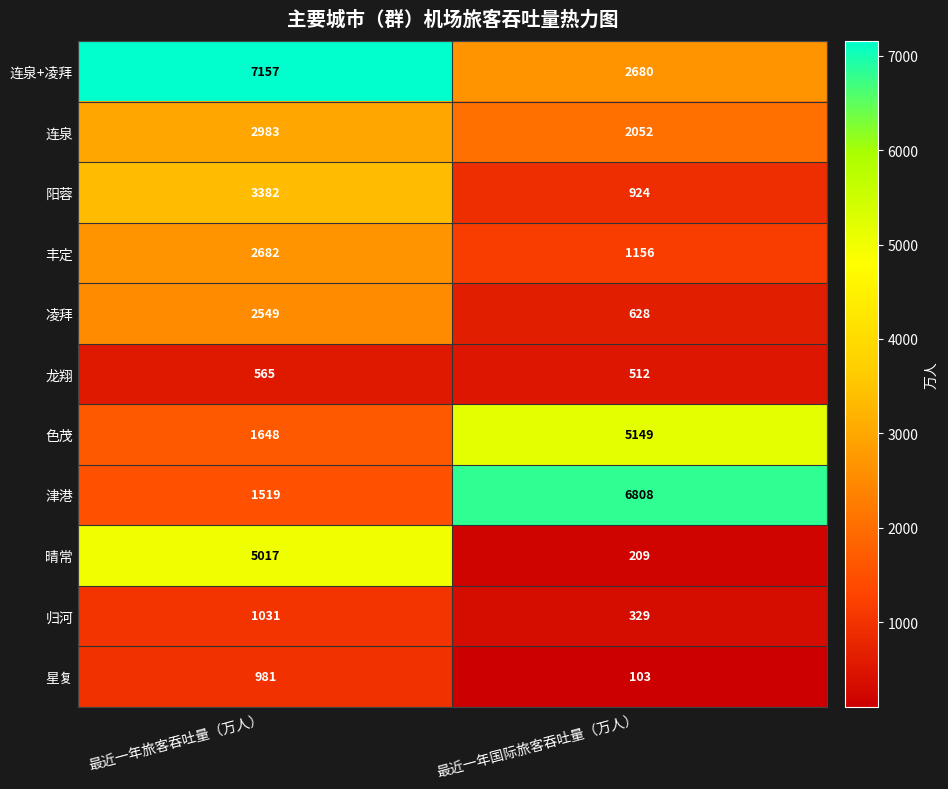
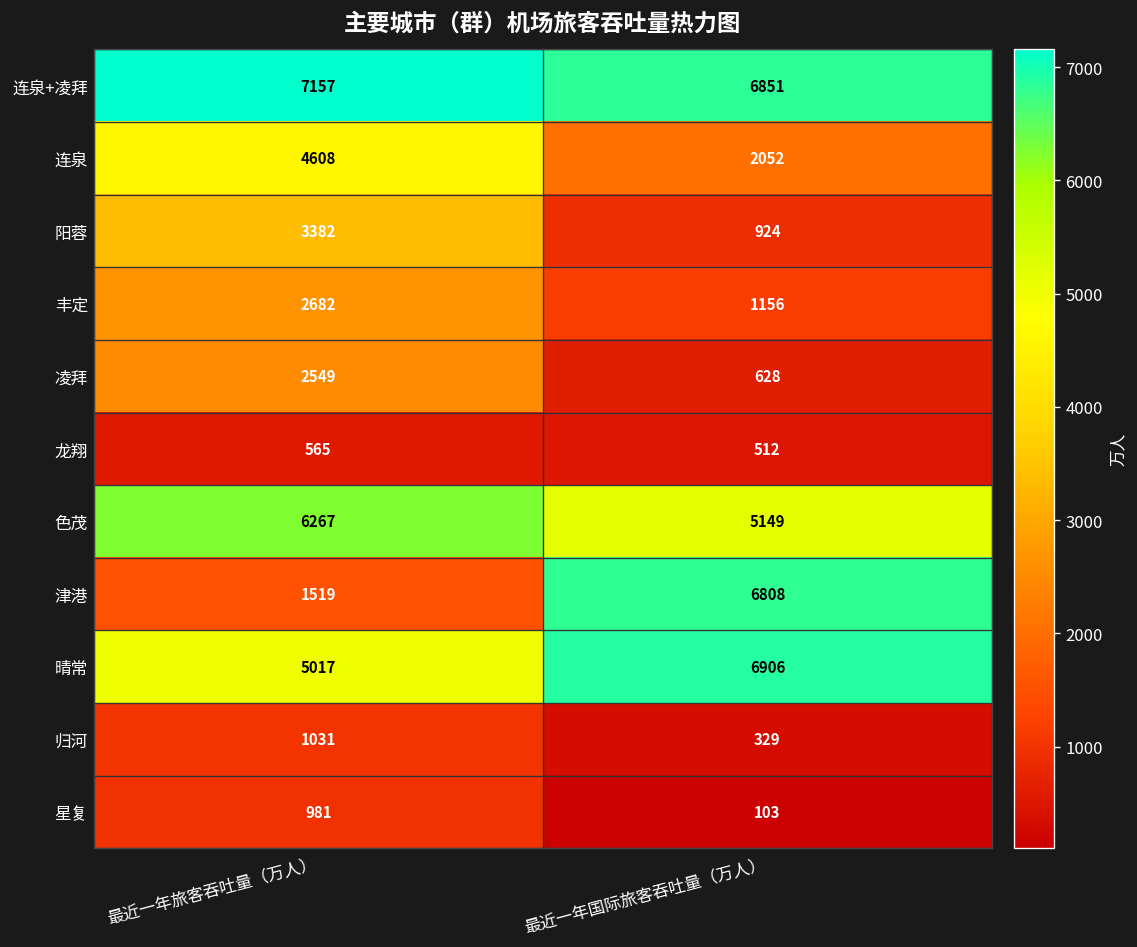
连泉+凌拜, 最近一年国际旅客吞吐量（万人）: 2680 -> 6851
连泉, 最近一年旅客吞吐量（万人）: 2983 -> 4608
色茂, 最近一年旅客吞吐量（万人）: 1648 -> 6267
晴常, 最近一年国际旅客吞吐量（万人）: 209 -> 6906
